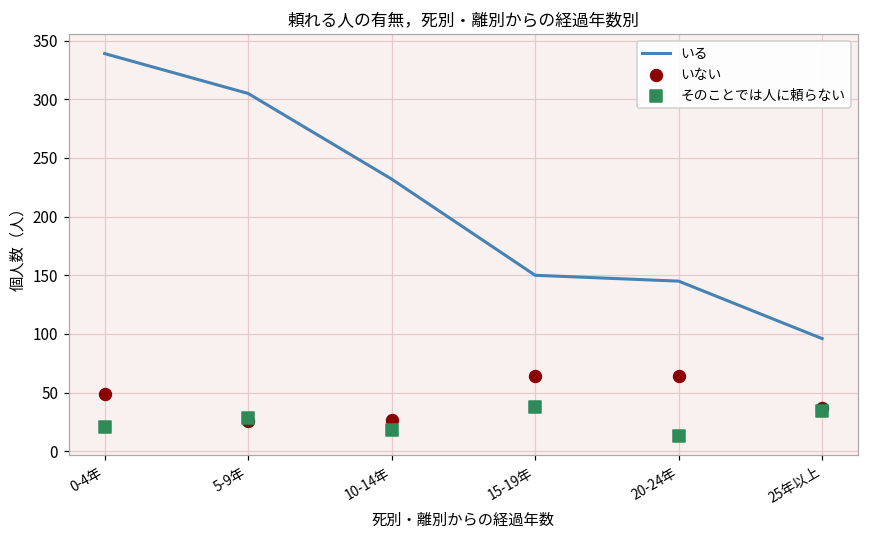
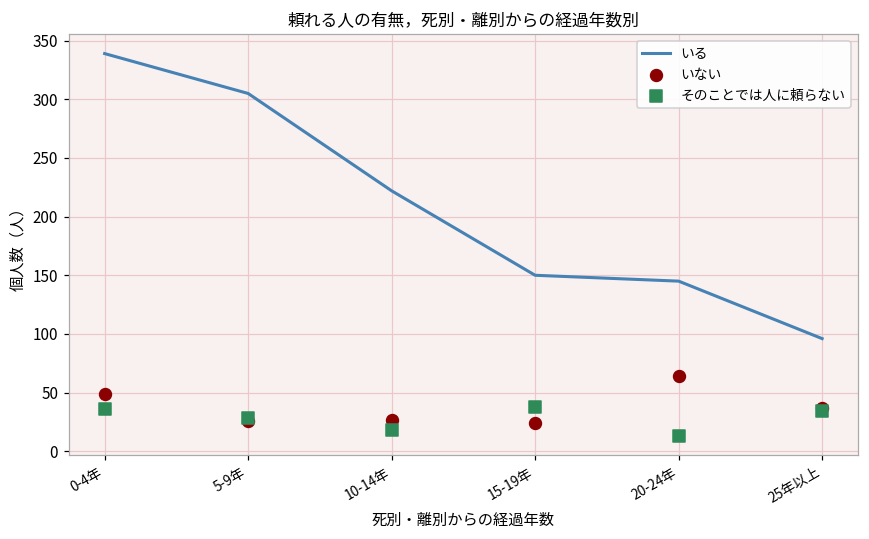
そのことでは人に頼らない, 0-4年: 21 -> 36
いる, 10-14年: 232 -> 222
いない, 15-19年: 64 -> 24
